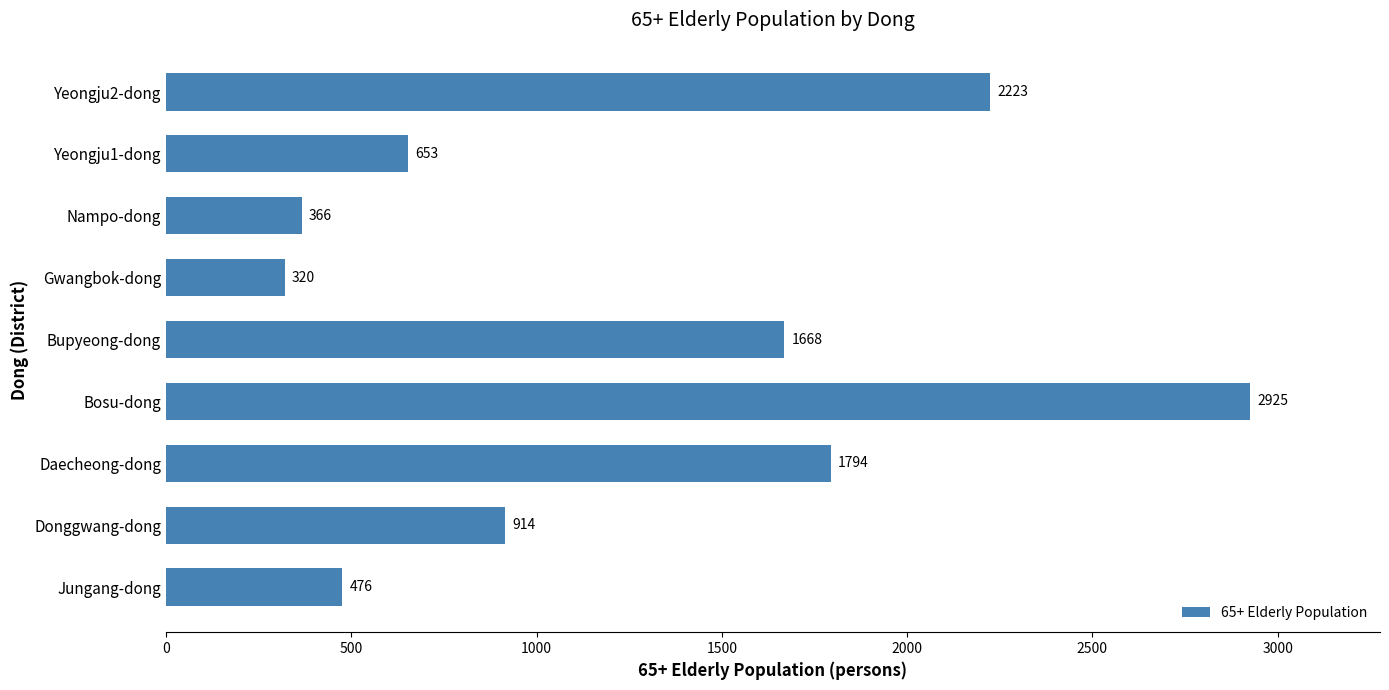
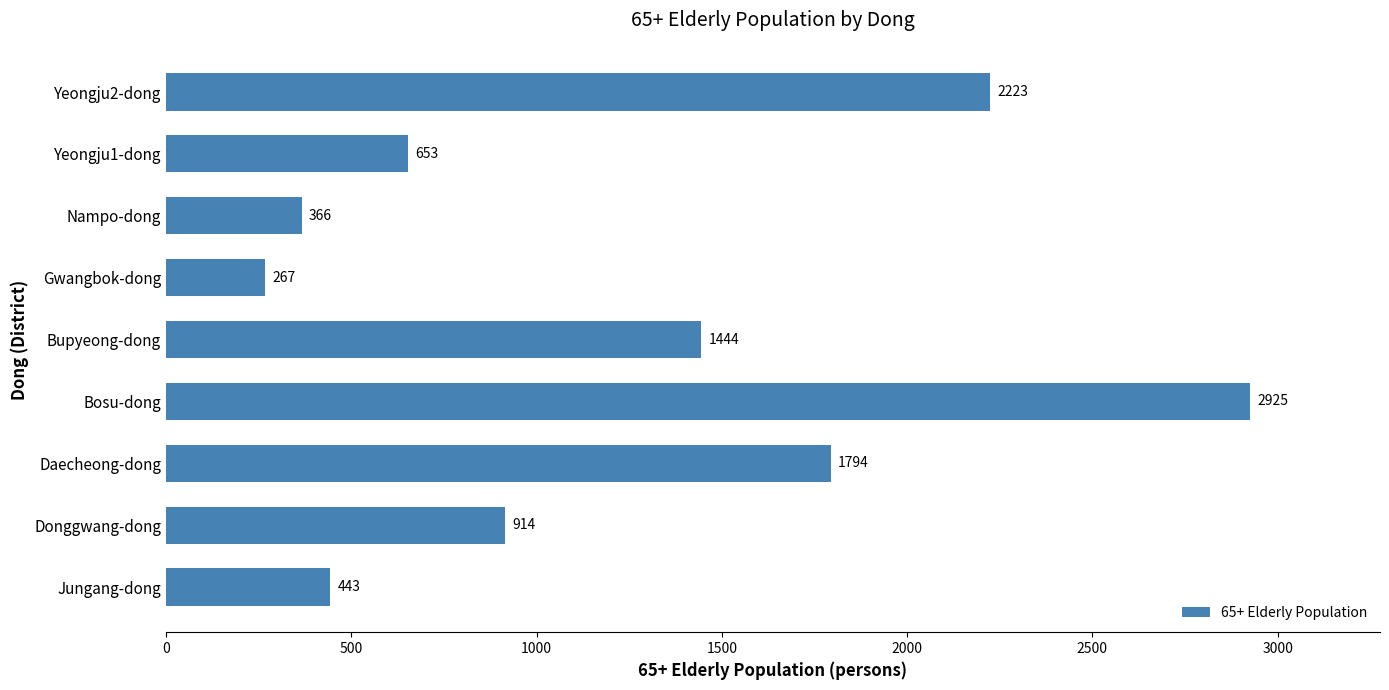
Gwangbok-dong: 320 -> 267
Bupyeong-dong: 1668 -> 1444
Jungang-dong: 476 -> 443
